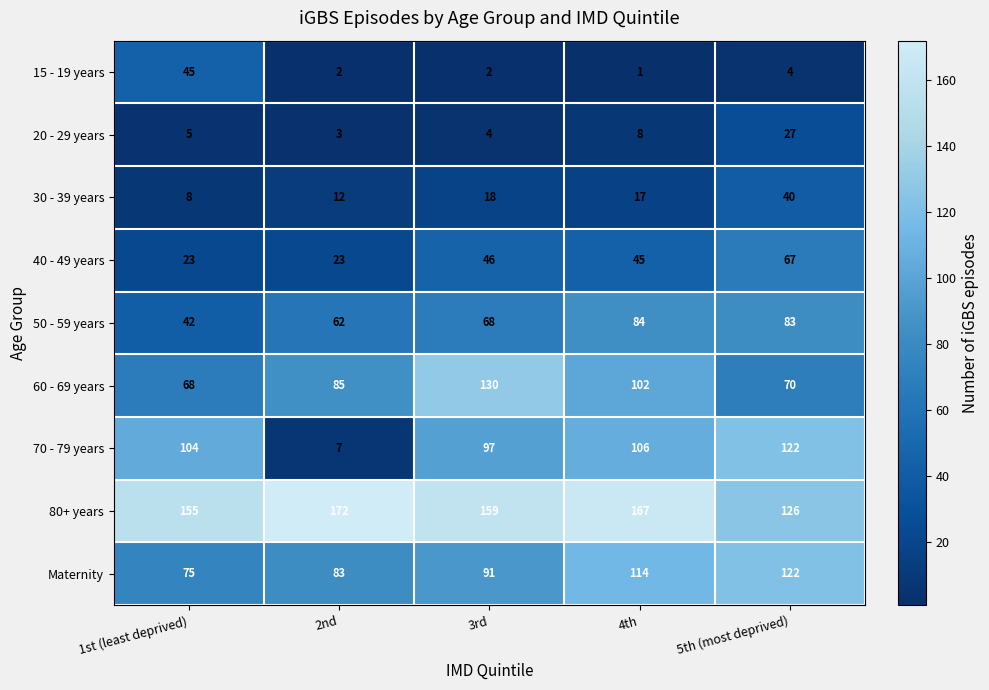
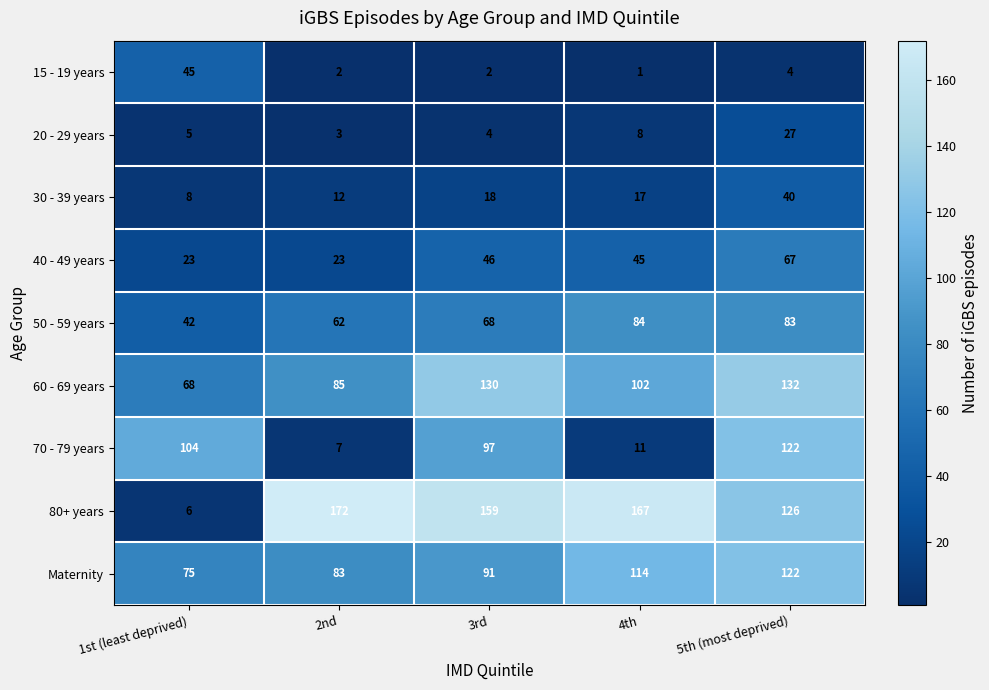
60 - 69 years, 5th (most deprived): 70 -> 132
70 - 79 years, 4th: 106 -> 11
80+ years, 1st (least deprived): 155 -> 6
